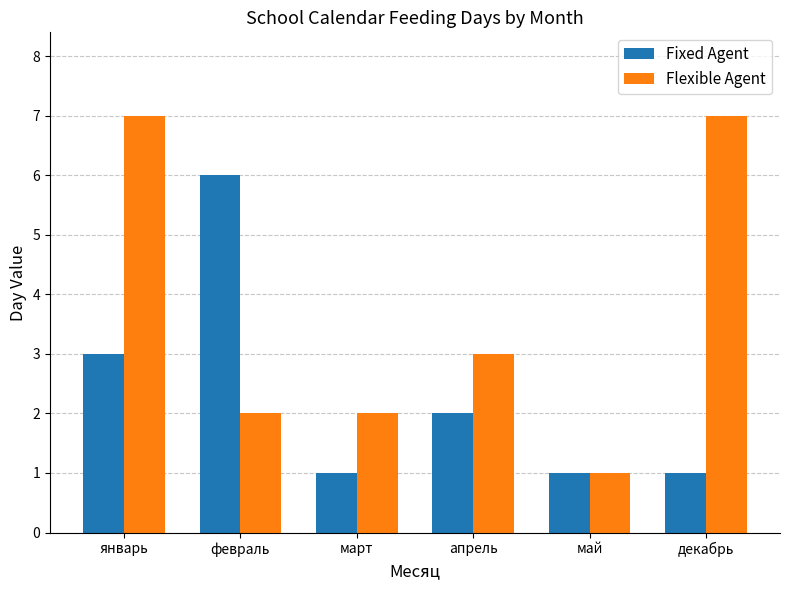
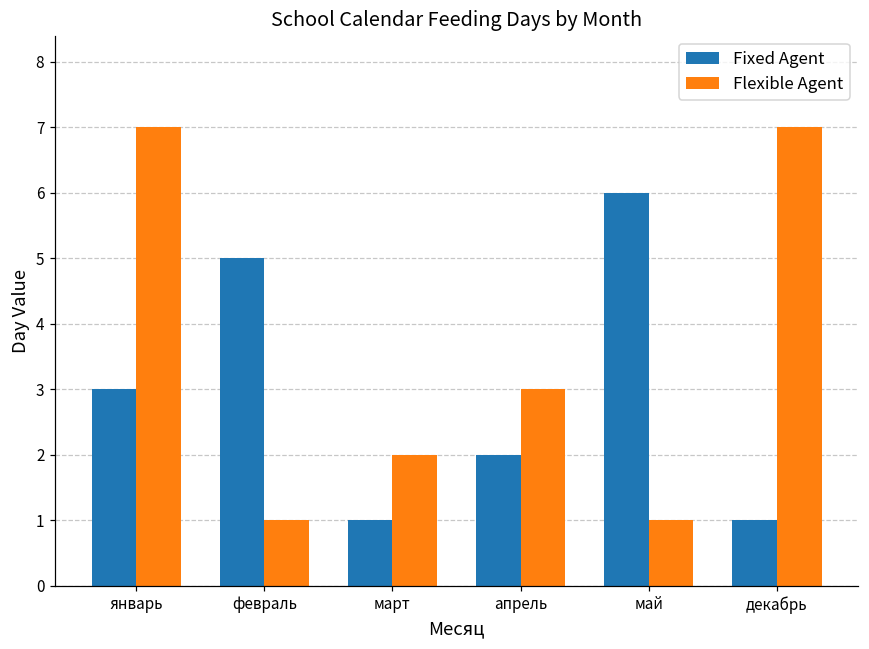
Fixed Agent, февраль: 6 -> 5
Flexible Agent, февраль: 2 -> 1
Fixed Agent, май: 1 -> 6
